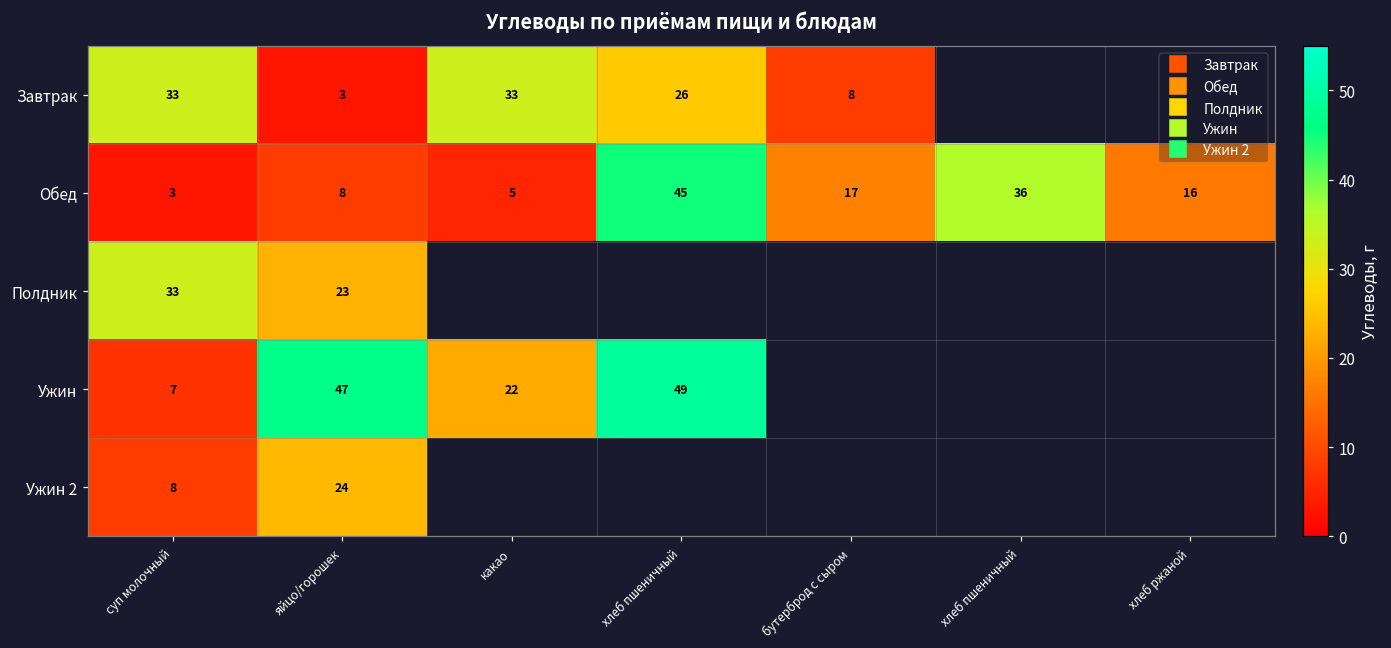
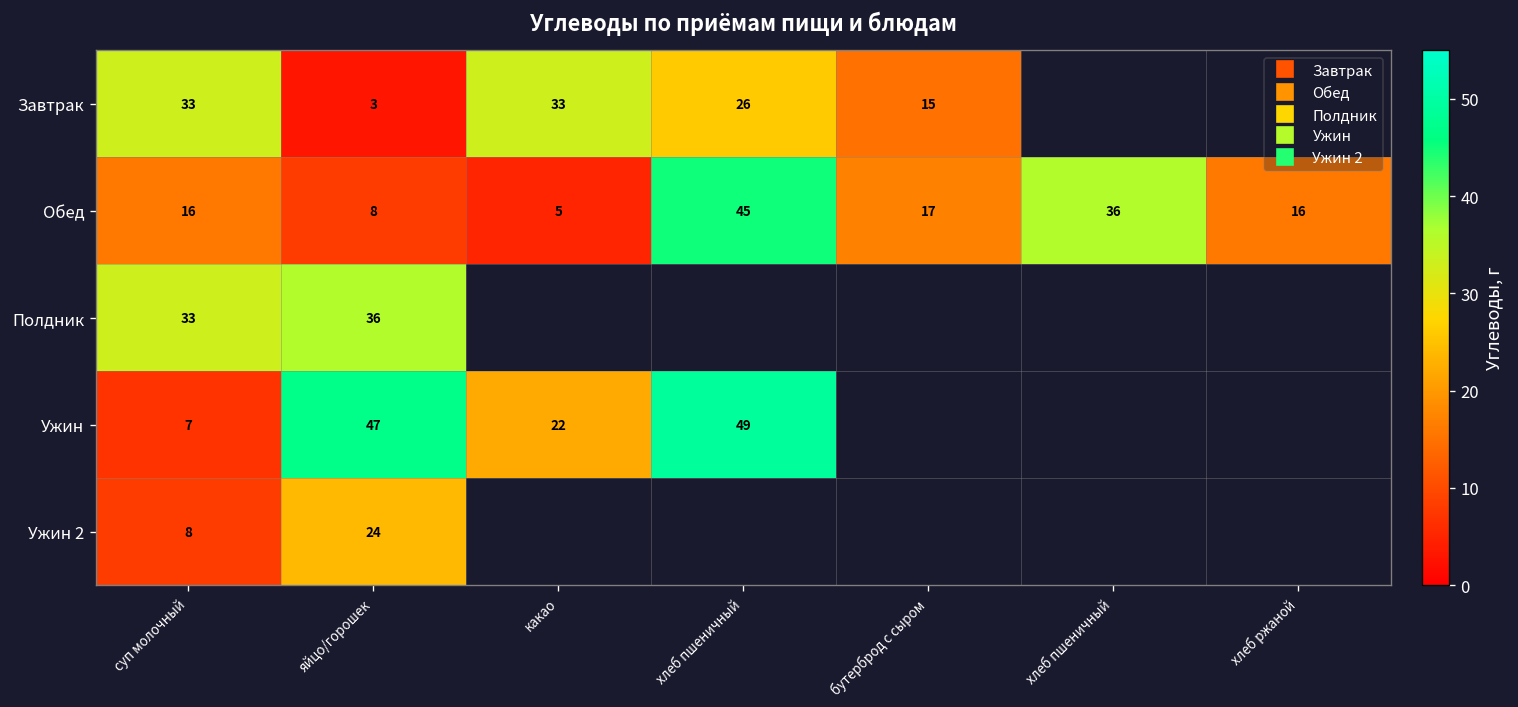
Завтрак, бутерброд с сыром: 8 -> 15
Обед, суп молочный: 3 -> 16
Полдник, яйцо/горошек: 23 -> 36
